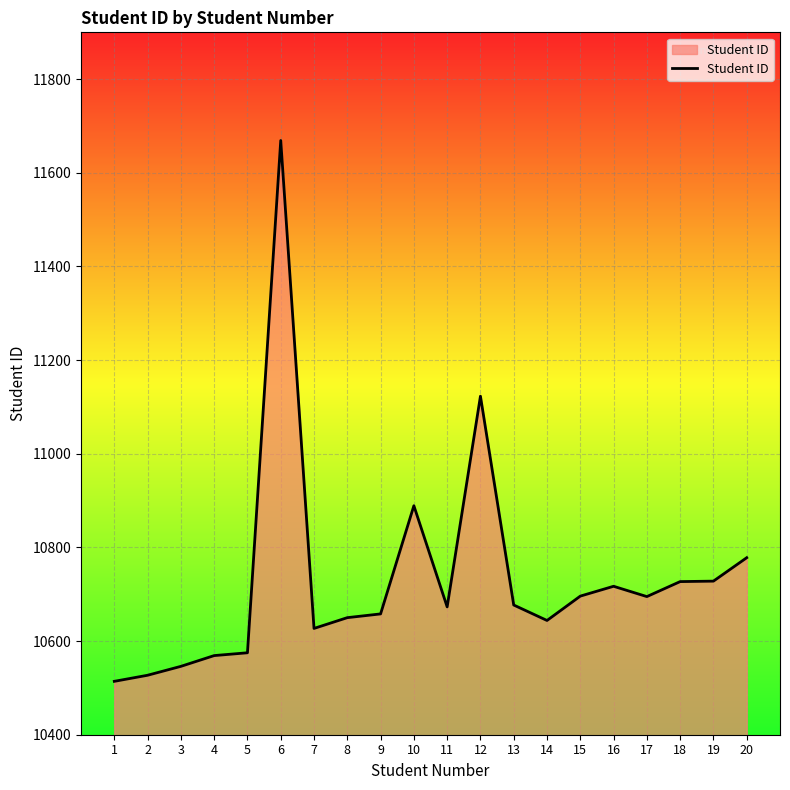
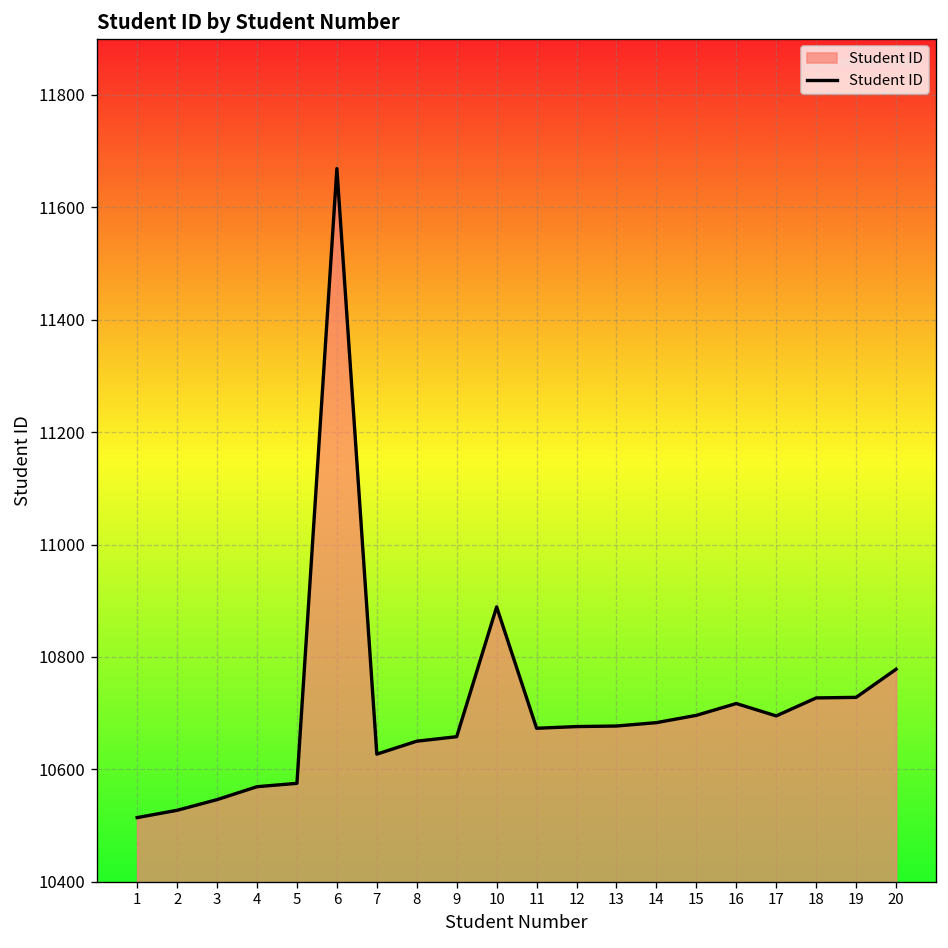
12: 11120 -> 10680
14: 10640 -> 10680
